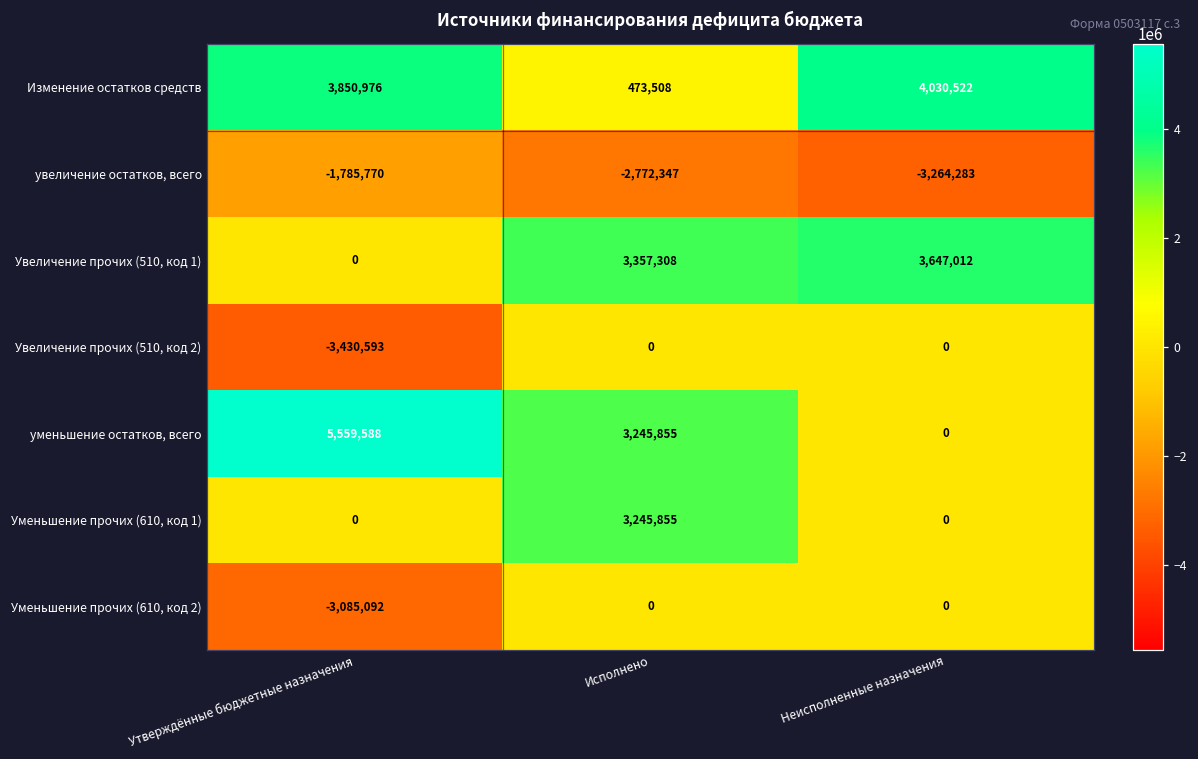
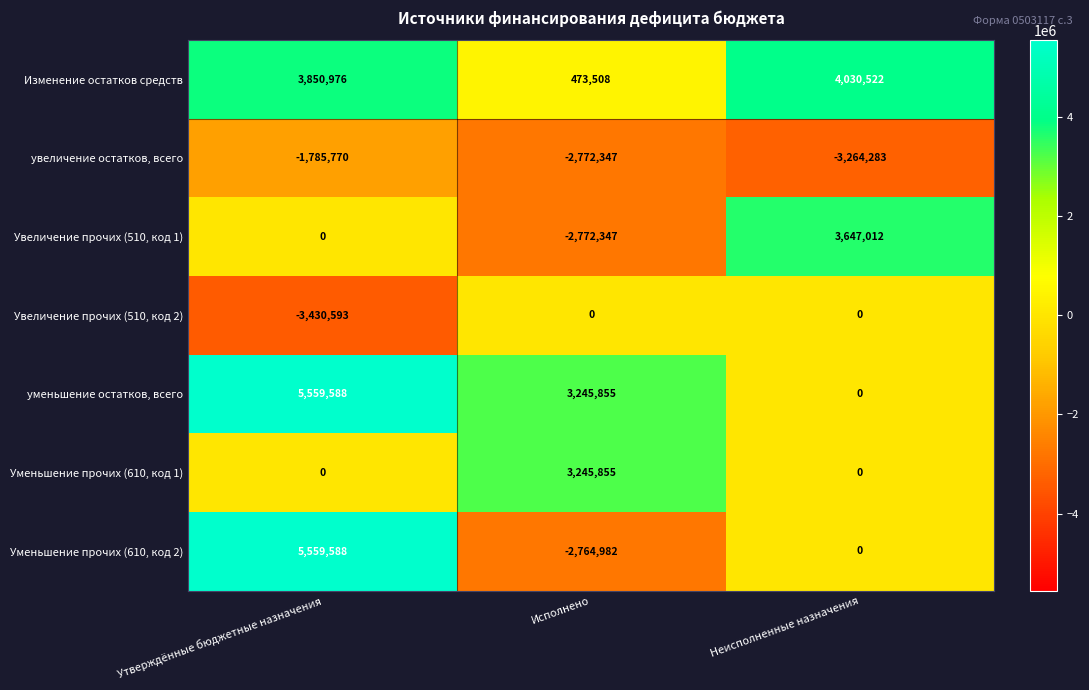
Увеличение прочих (510, код 1), Исполнено: 3,357,308 -> -2,772,347
Уменьшение прочих (610, код 2), Утверждённые бюджетные назначения: -3,085,092 -> 5,559,588
Уменьшение прочих (610, код 2), Исполнено: 0 -> -2,764,982
